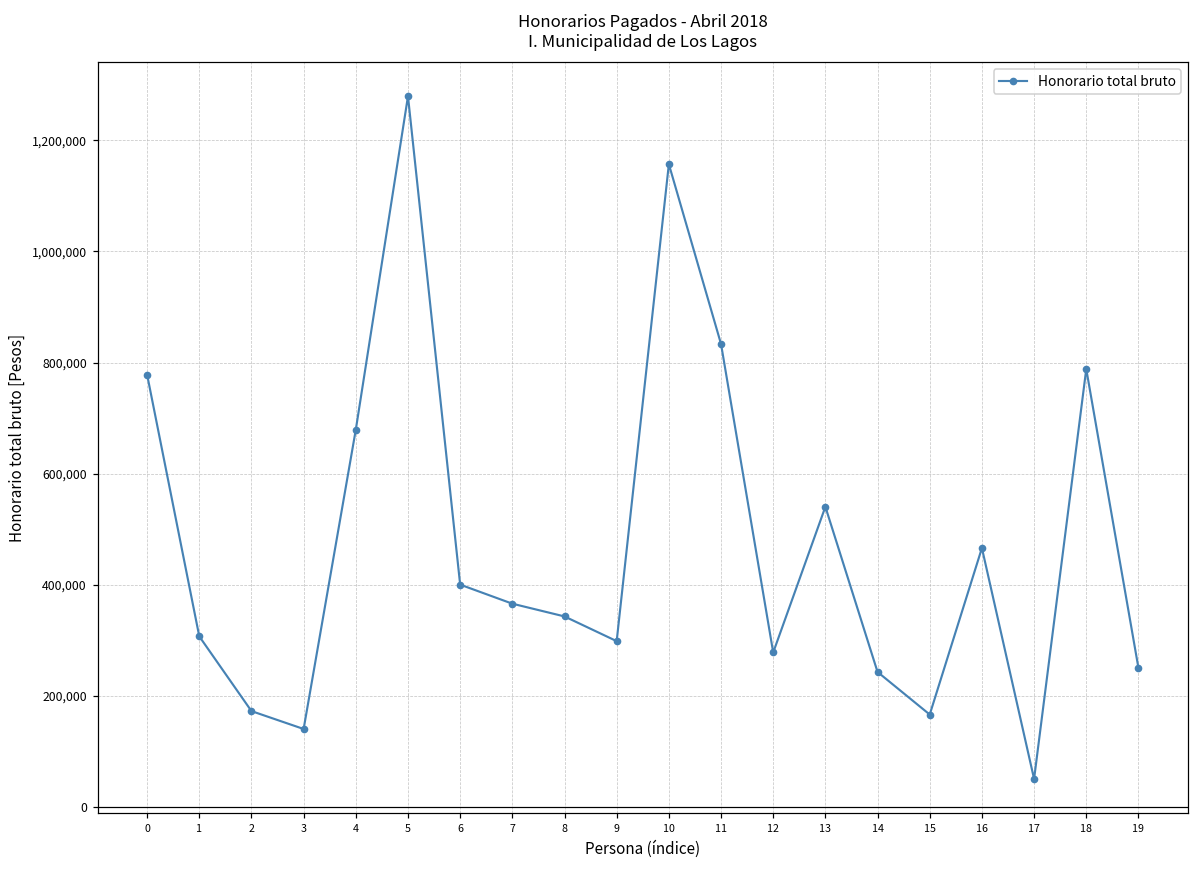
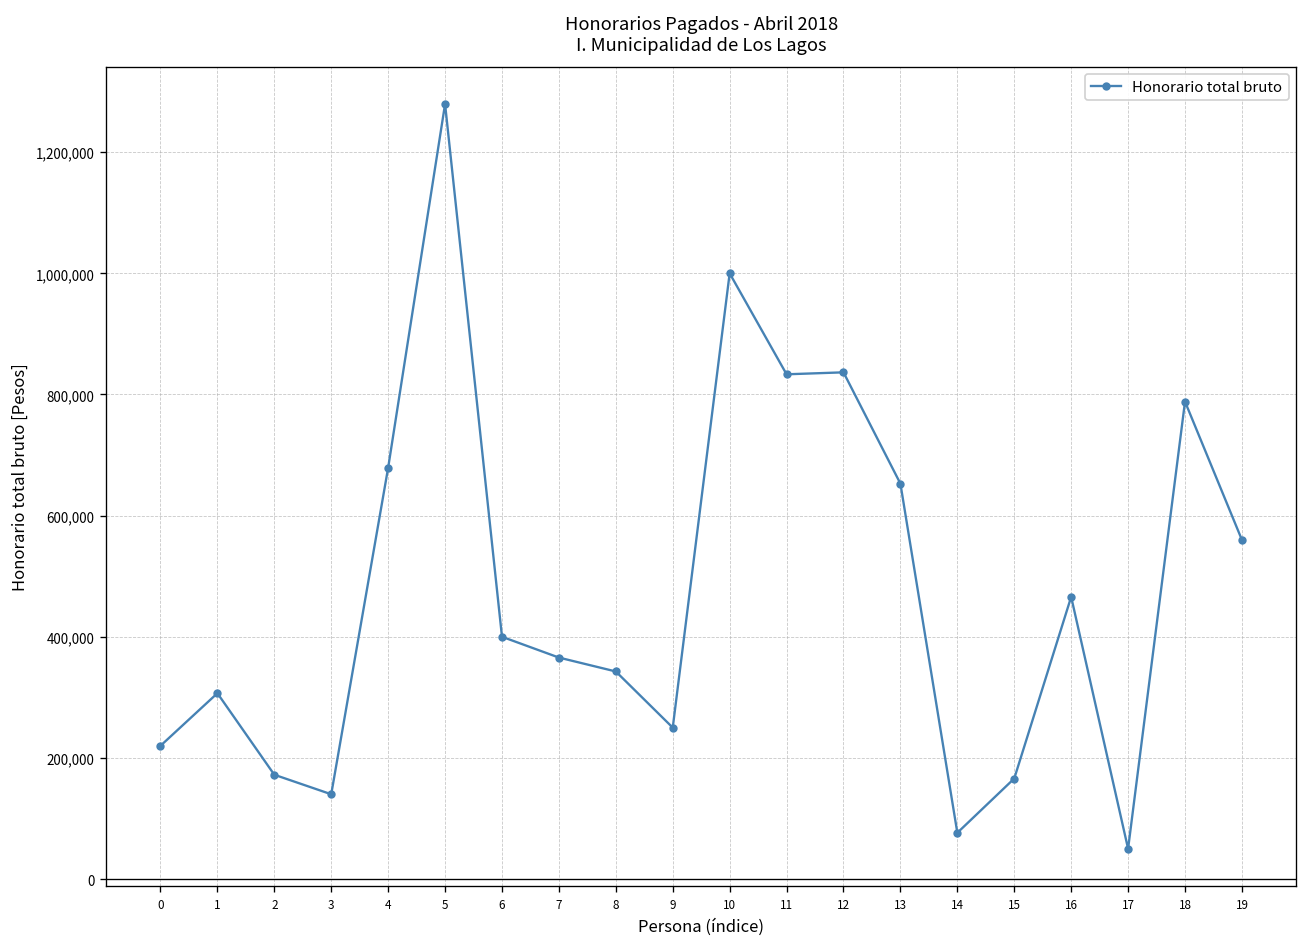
0: 780,000 -> 220,000
9: 300,000 -> 250,000
10: 1,160,000 -> 1,000,000
12: 280,000 -> 840,000
13: 540,000 -> 650,000
14: 240,000 -> 80,000
19: 250,000 -> 560,000
